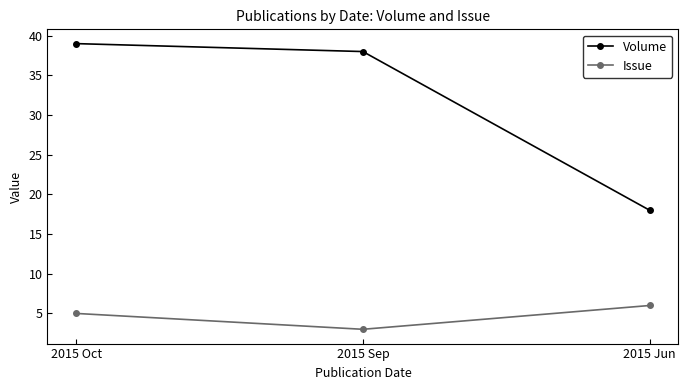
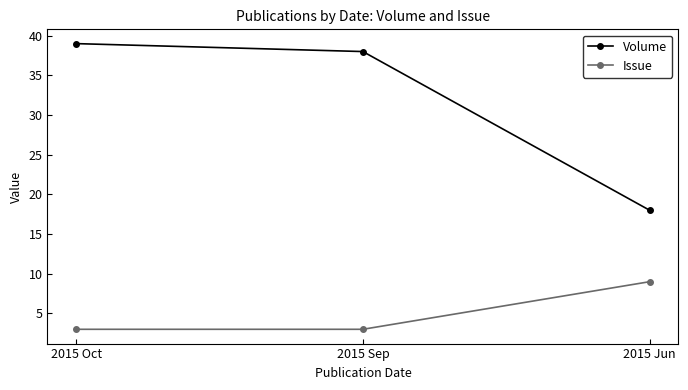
Issue, 2015 Oct: 5 -> 3
Issue, 2015 Jun: 6 -> 9
